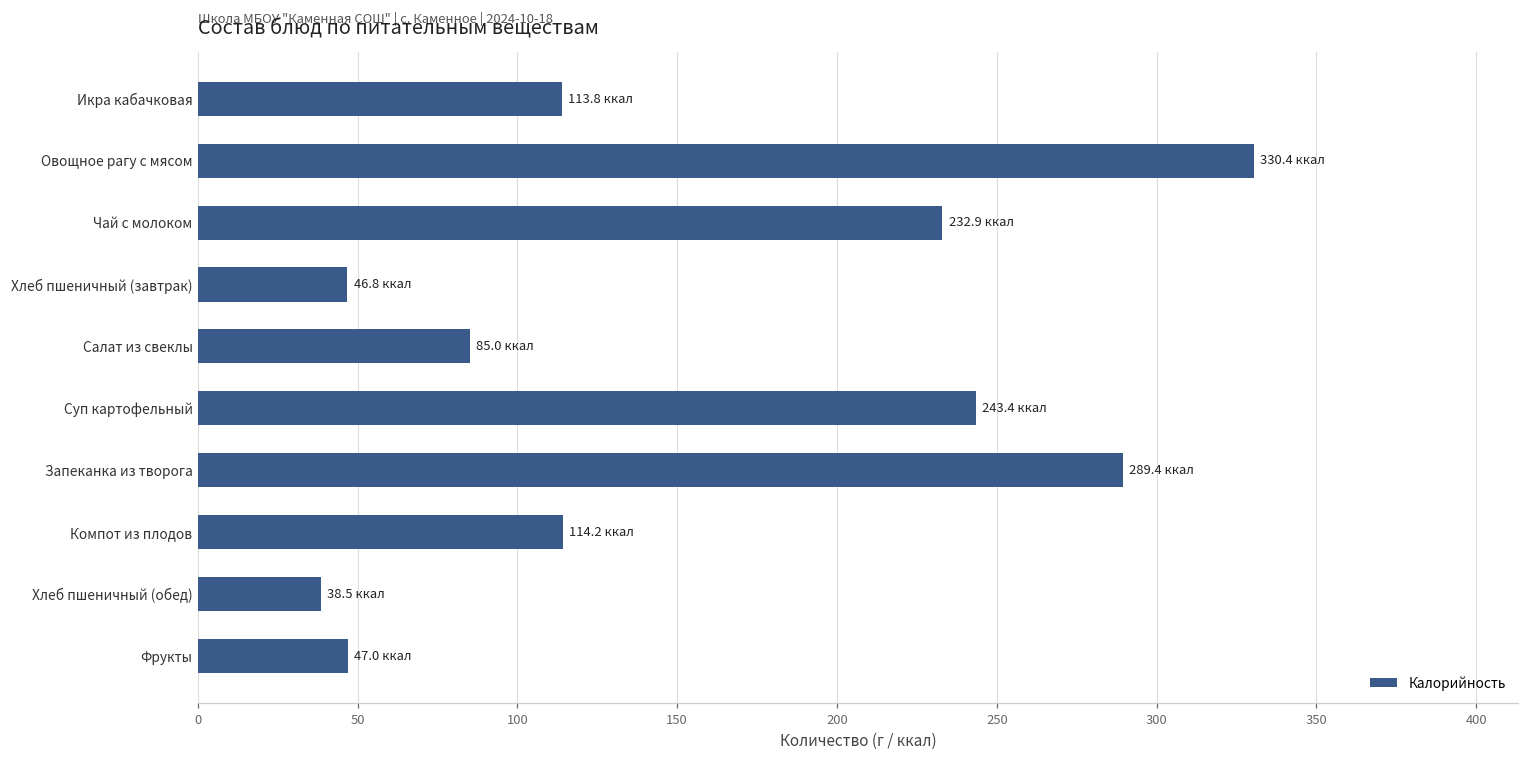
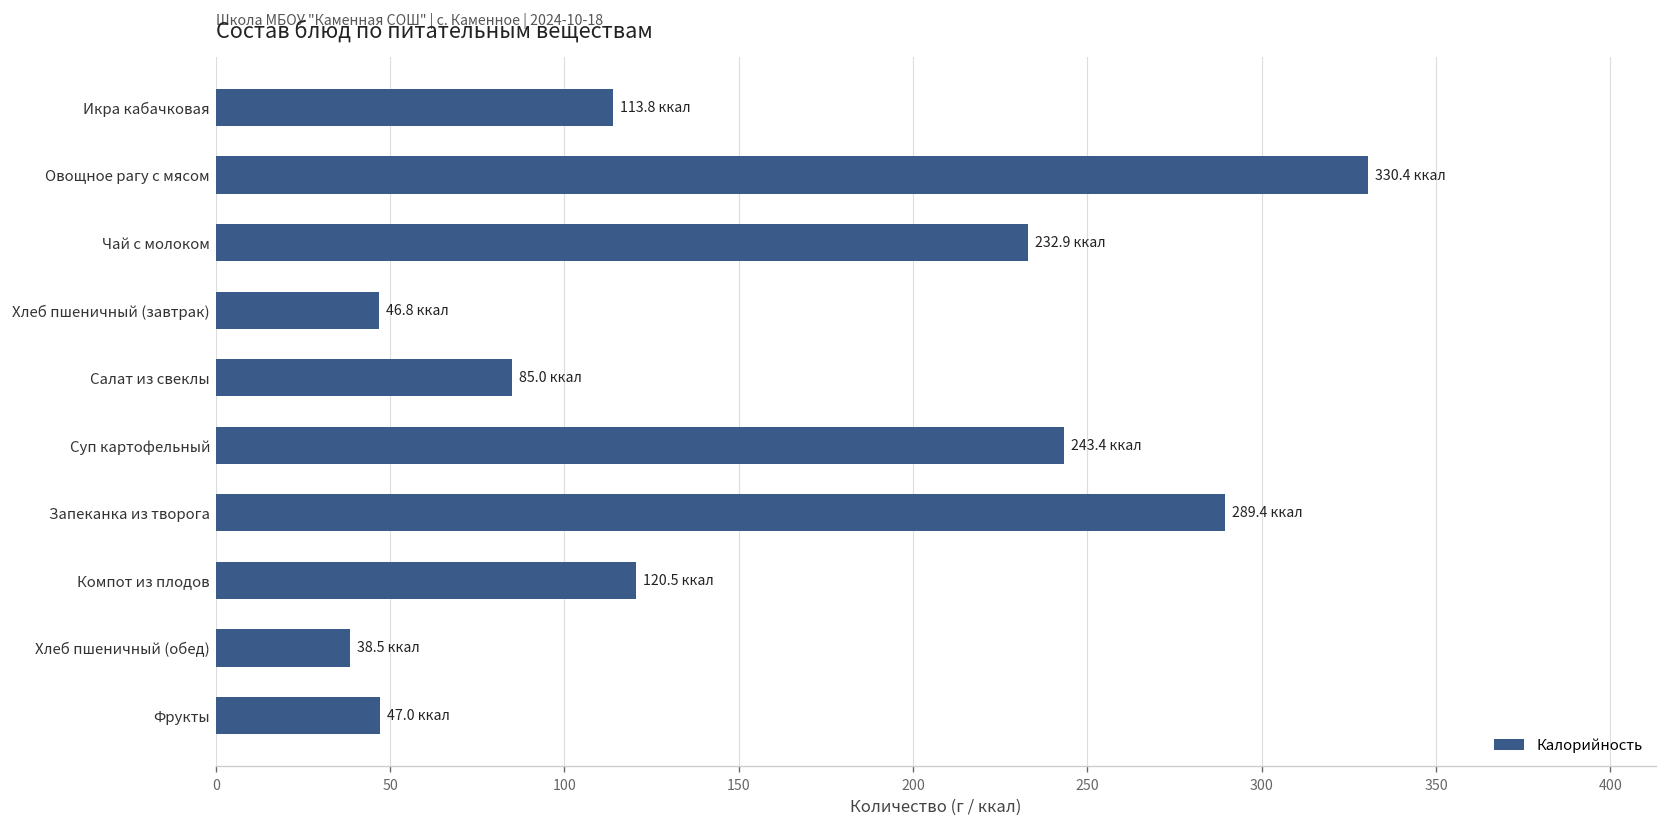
Компот из плодов: 114.2 -> 120.5
